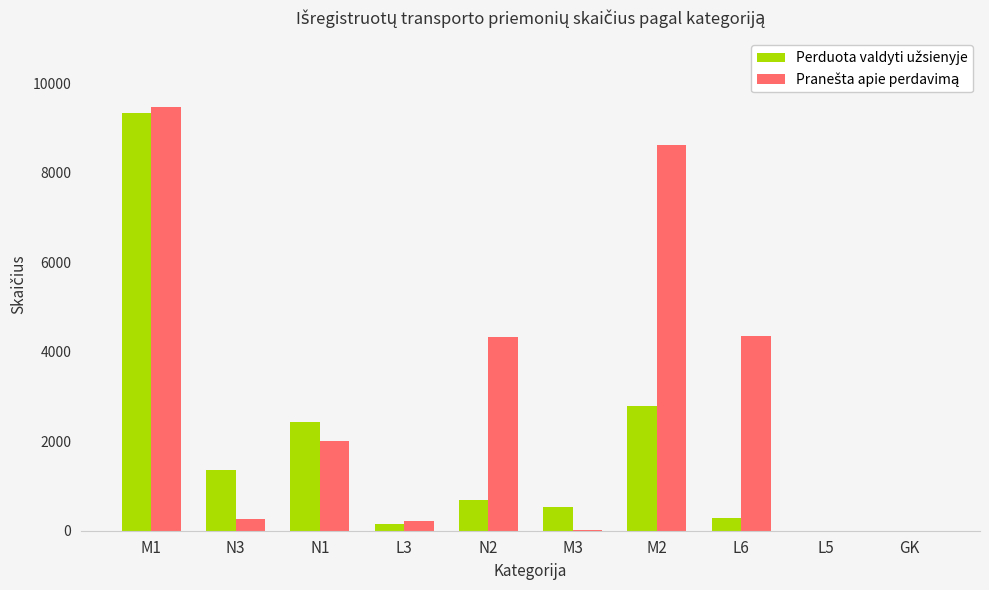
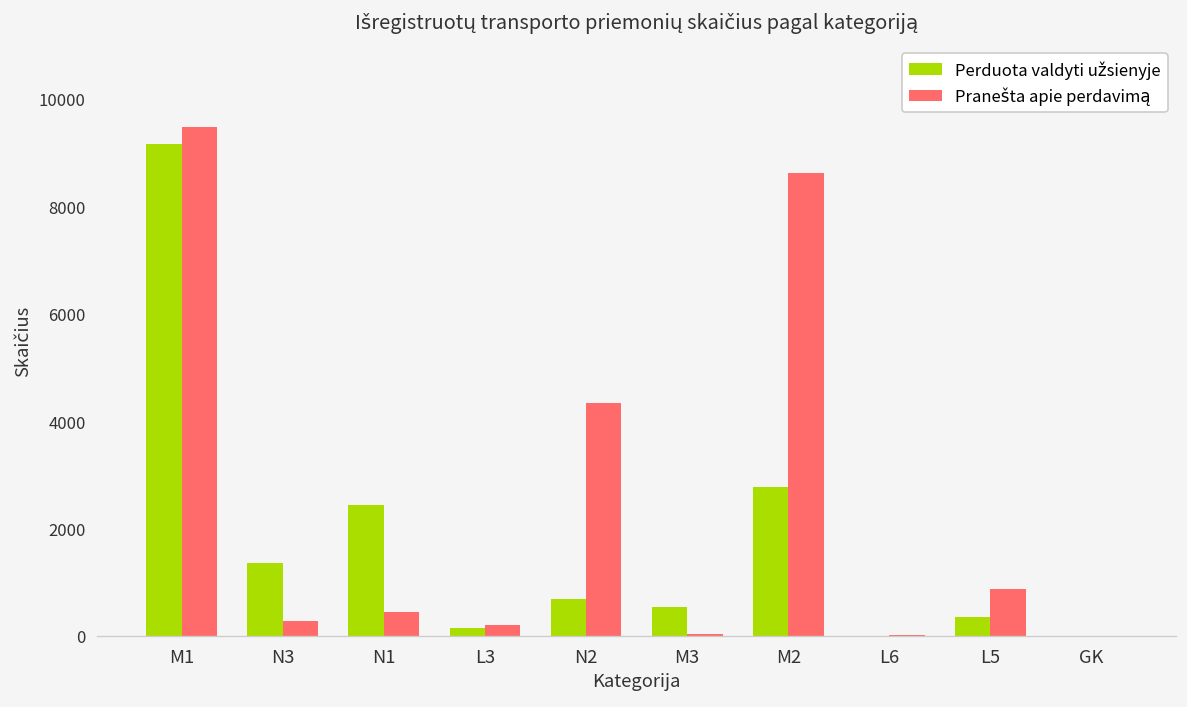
Perduota valdyti užsienyje, M1: 9300 -> 9200
Pranešta apie perdavimą, N1: 2000 -> 400
Perduota valdyti užsienyje, L6: 300 -> 0
Pranešta apie perdavimą, L6: 4300 -> 0
Perduota valdyti užsienyje, L5: 0 -> 400
Pranešta apie perdavimą, L5: 0 -> 900
